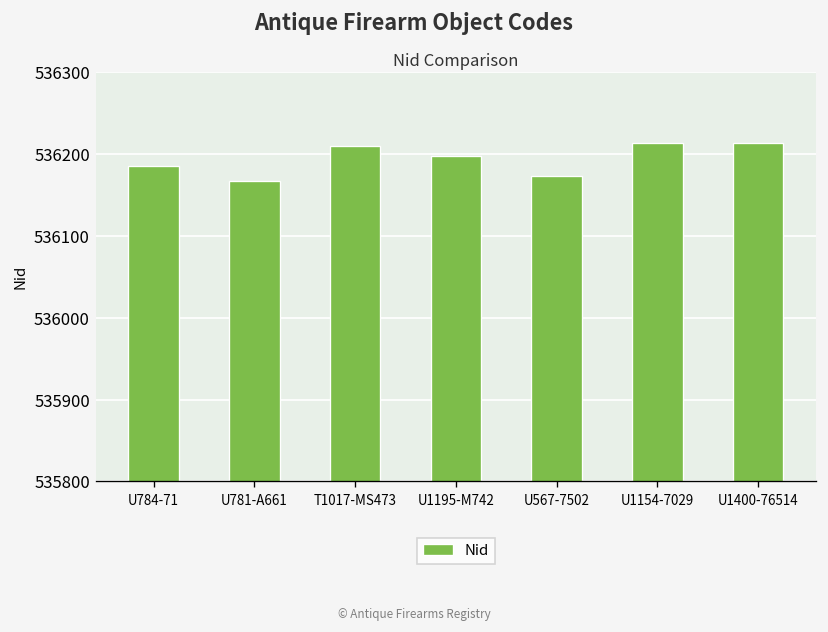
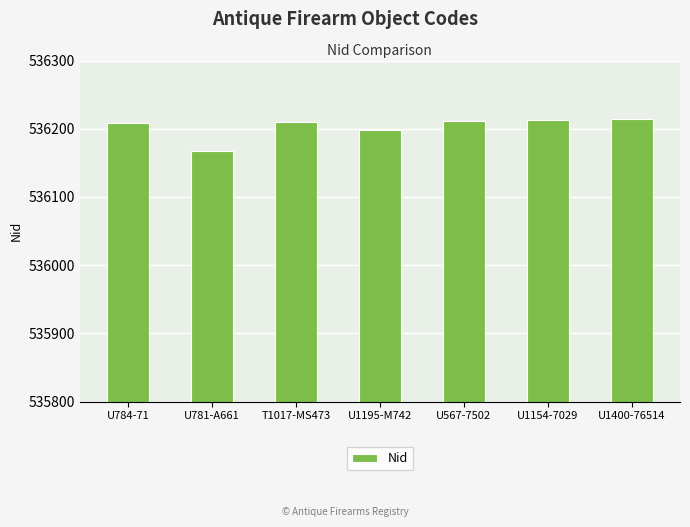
U784-71: 536190 -> 536210
U567-7502: 536170 -> 536210
